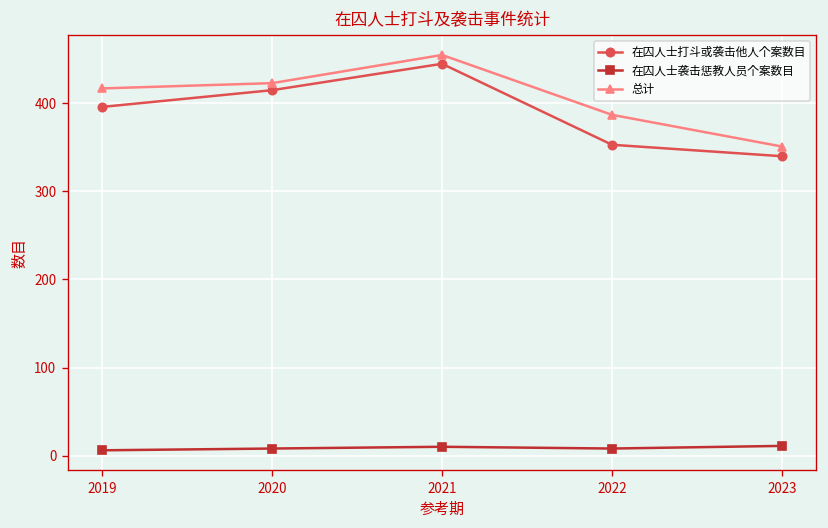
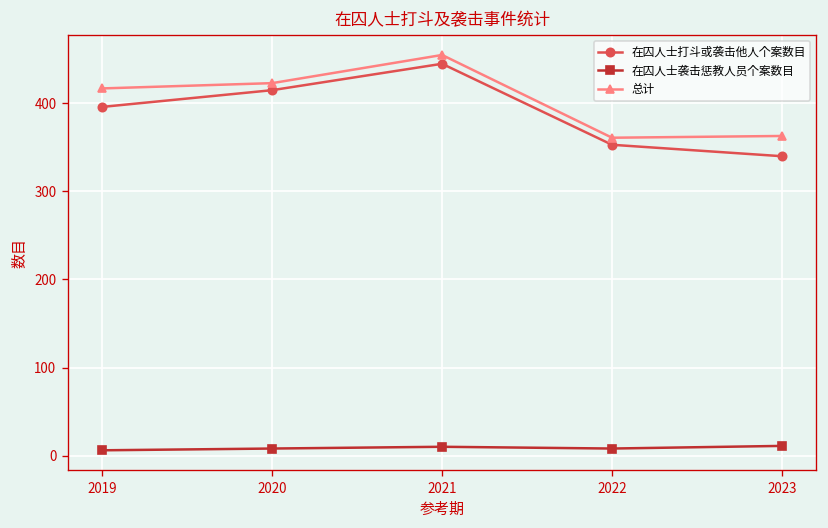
总计, 2022: 390 -> 360
总计, 2023: 350 -> 360
